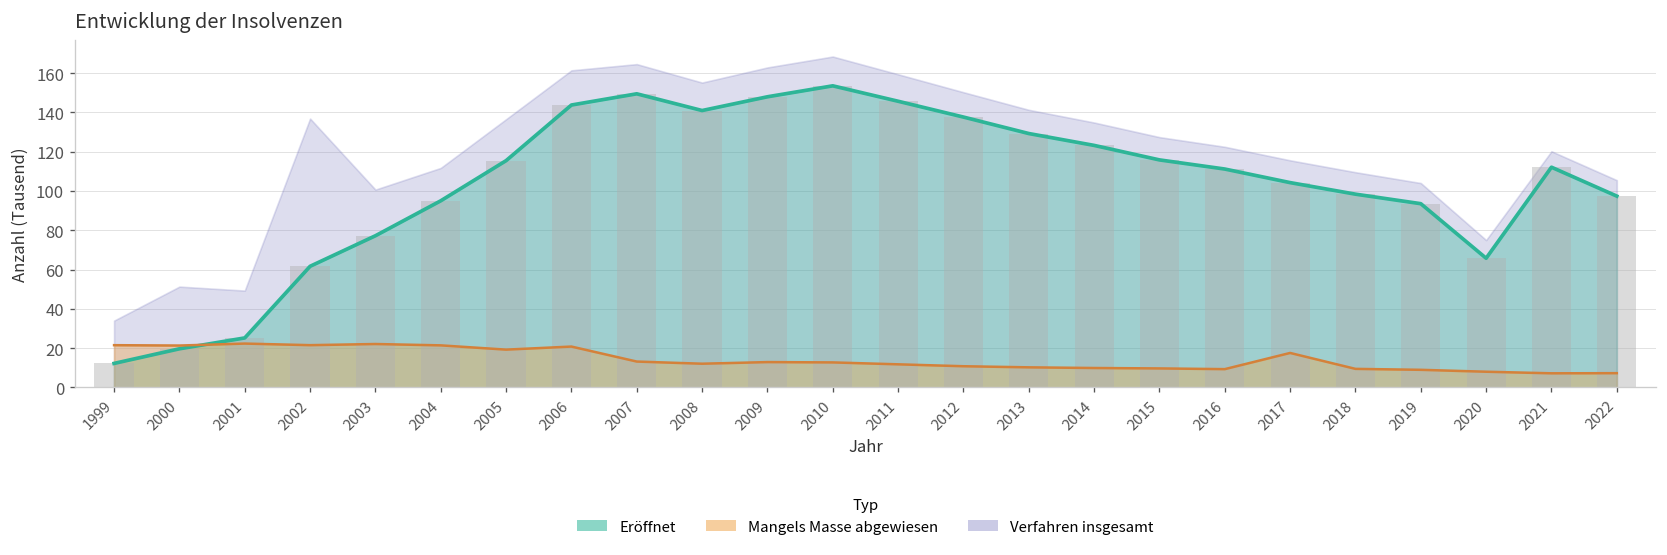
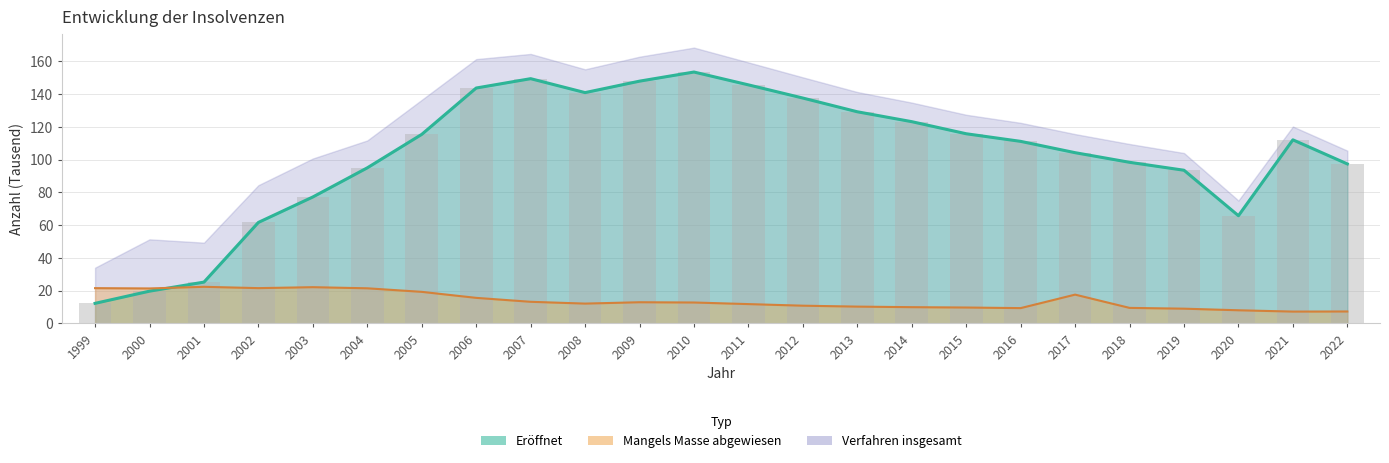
Verfahren insgesamt, 2002: 137 -> 84
Mangels Masse abgewiesen, 2006: 21 -> 16
